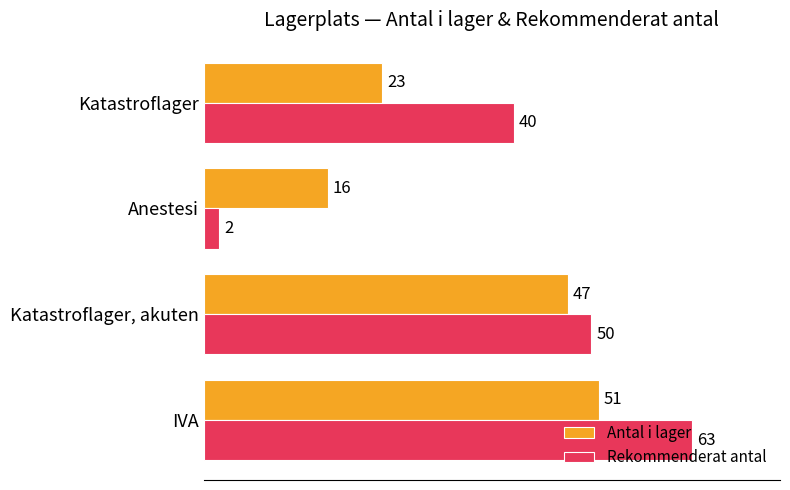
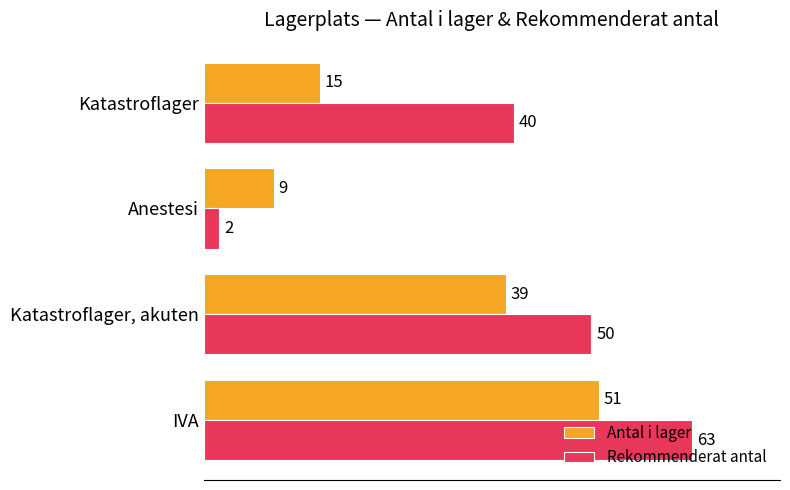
Antal i lager, Katastroflager: 23 -> 15
Antal i lager, Anestesi: 16 -> 9
Antal i lager, Katastroflager, akuten: 47 -> 39
